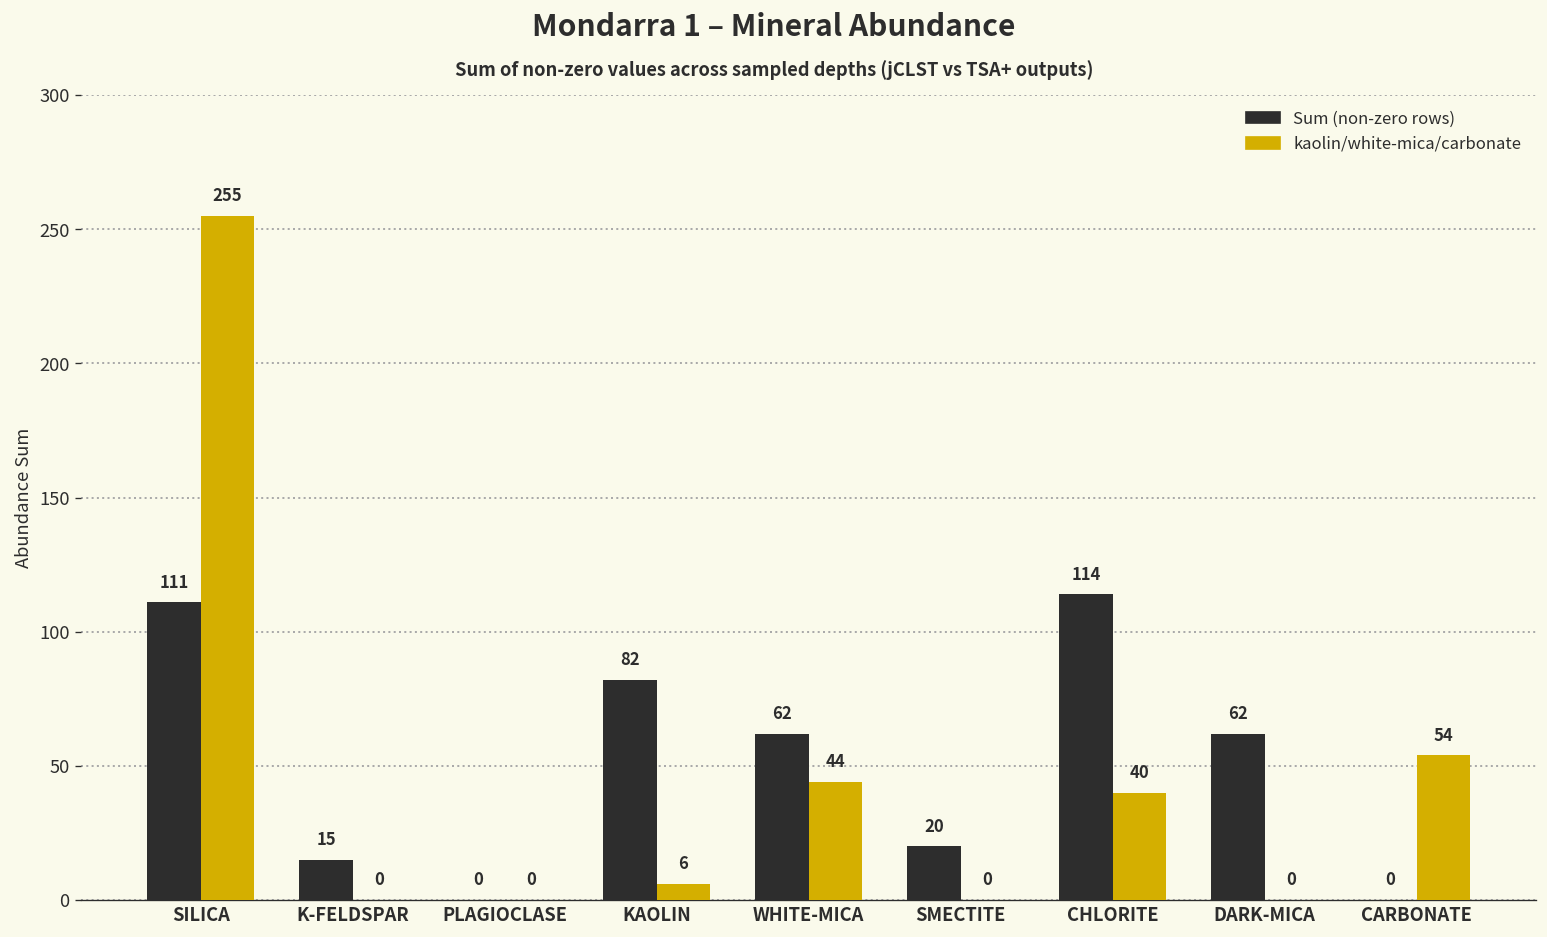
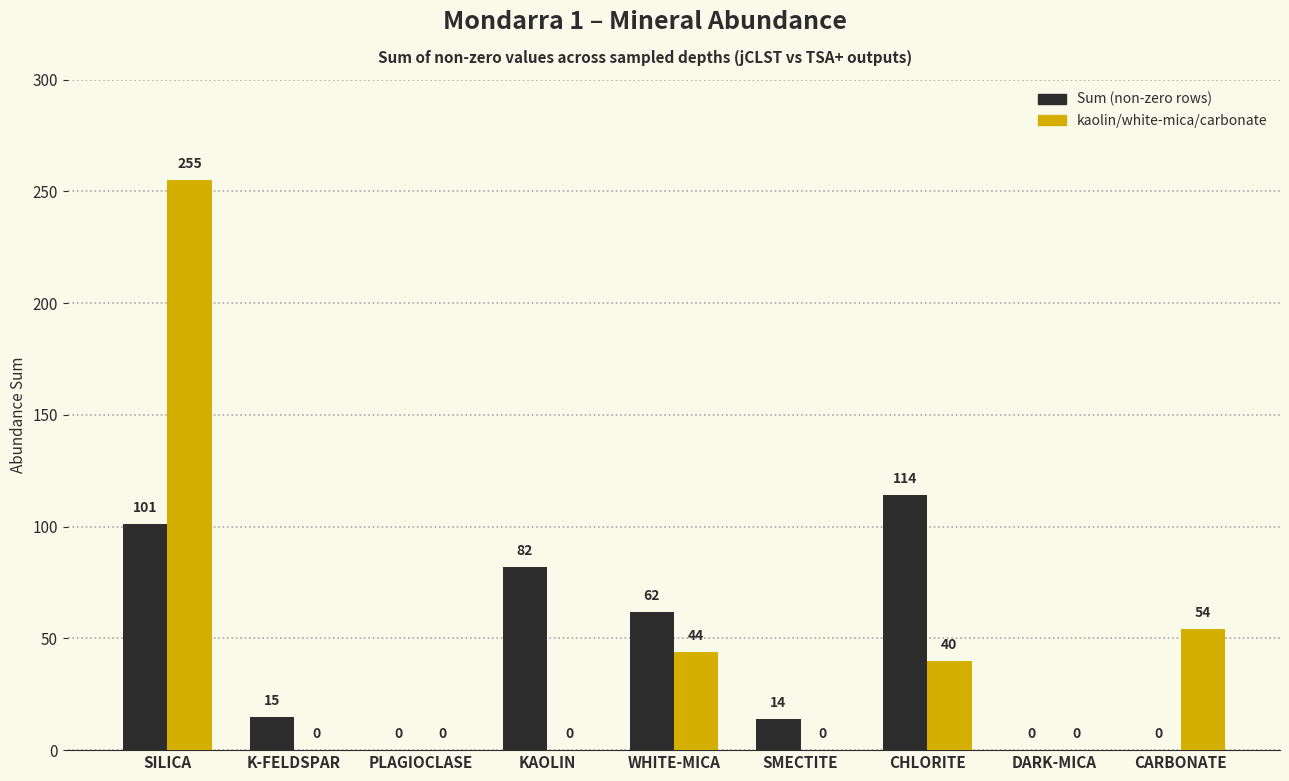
Sum (non-zero rows), SILICA: 111 -> 101
kaolin/white-mica/carbonate, KAOLIN: 6 -> 0
Sum (non-zero rows), SMECTITE: 20 -> 14
Sum (non-zero rows), DARK-MICA: 62 -> 0
